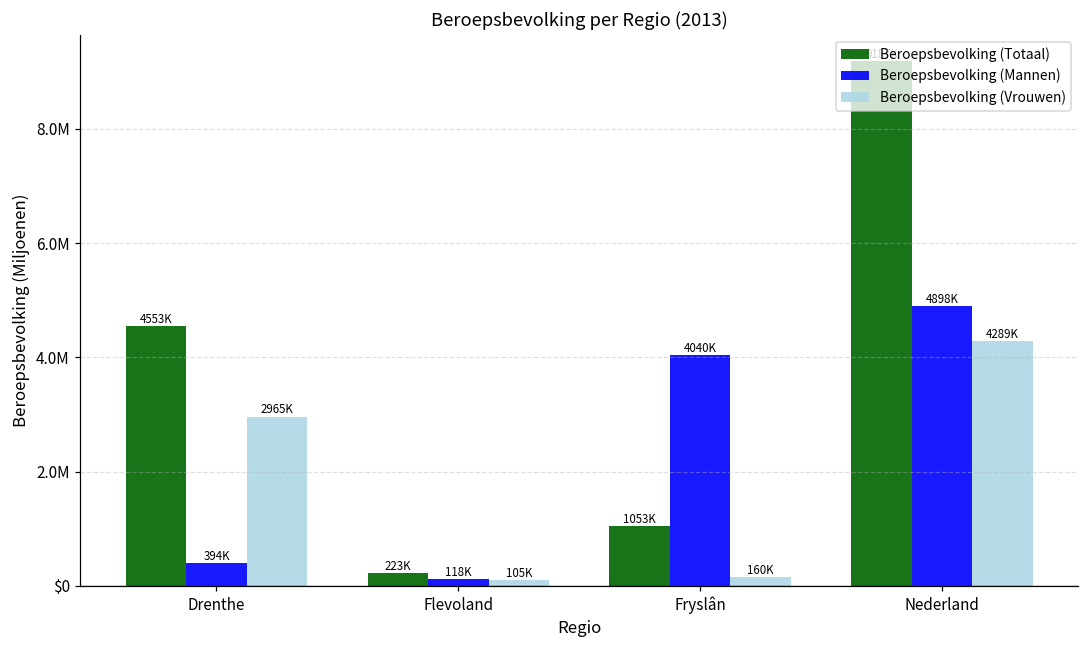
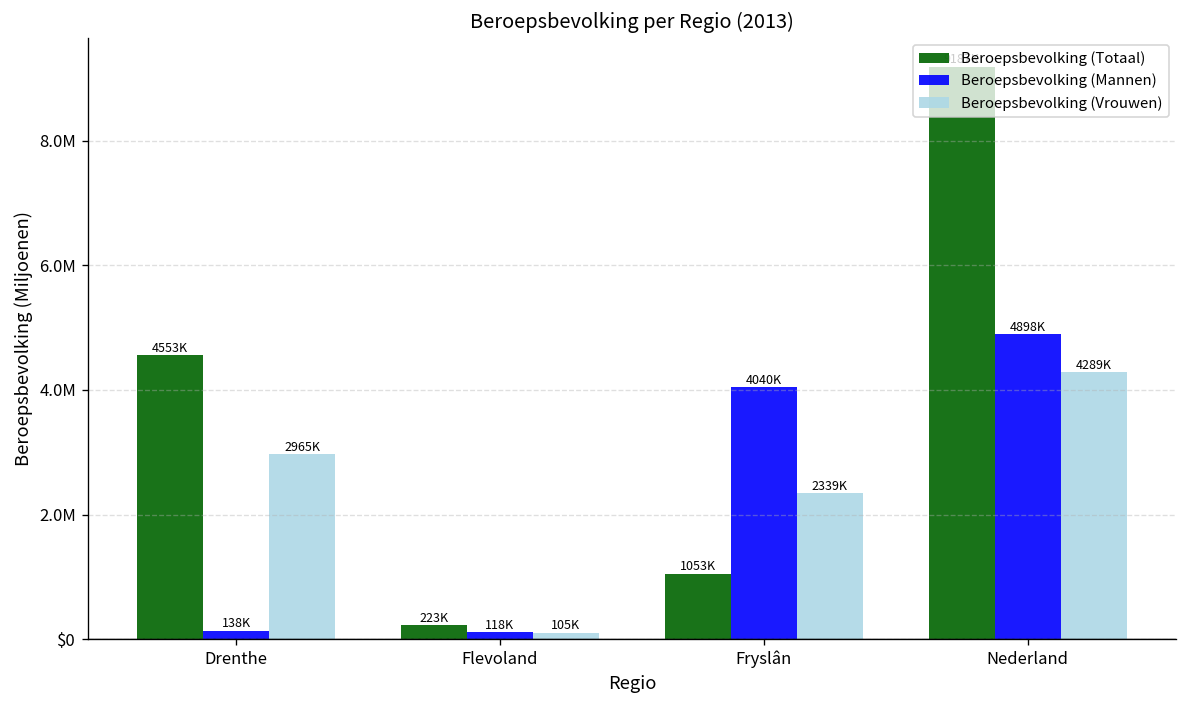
Beroepsbevolking (Mannen), Drenthe: 394K -> 138K
Beroepsbevolking (Vrouwen), Fryslân: 160K -> 2339K
